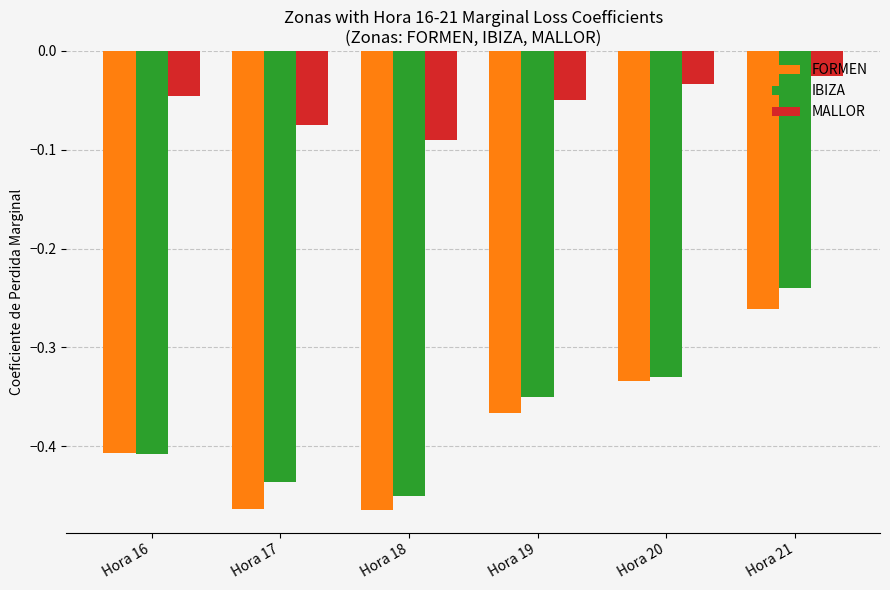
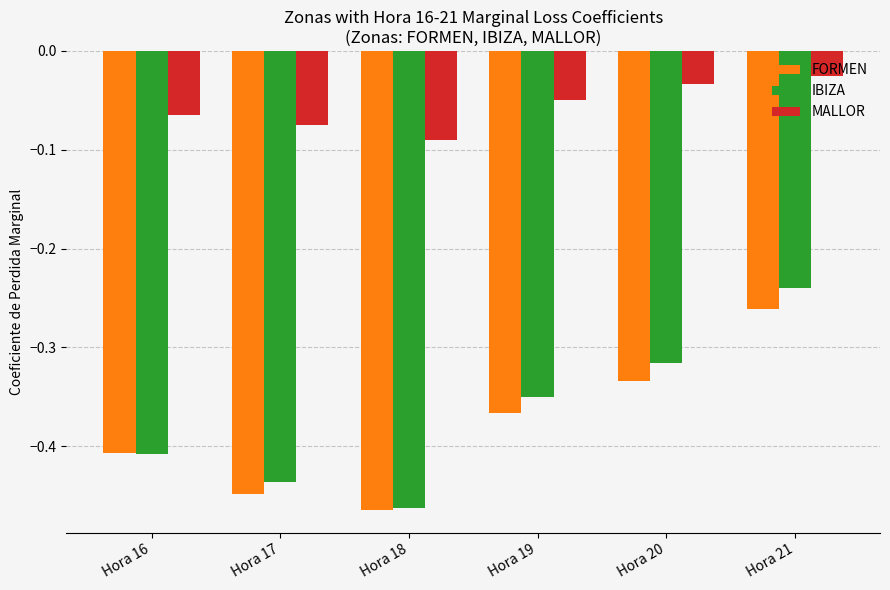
MALLOR, Hora 16: -0.05 -> -0.06
FORMEN, Hora 17: -0.46 -> -0.45
IBIZA, Hora 18: -0.45 -> -0.46
IBIZA, Hora 20: -0.33 -> -0.32
